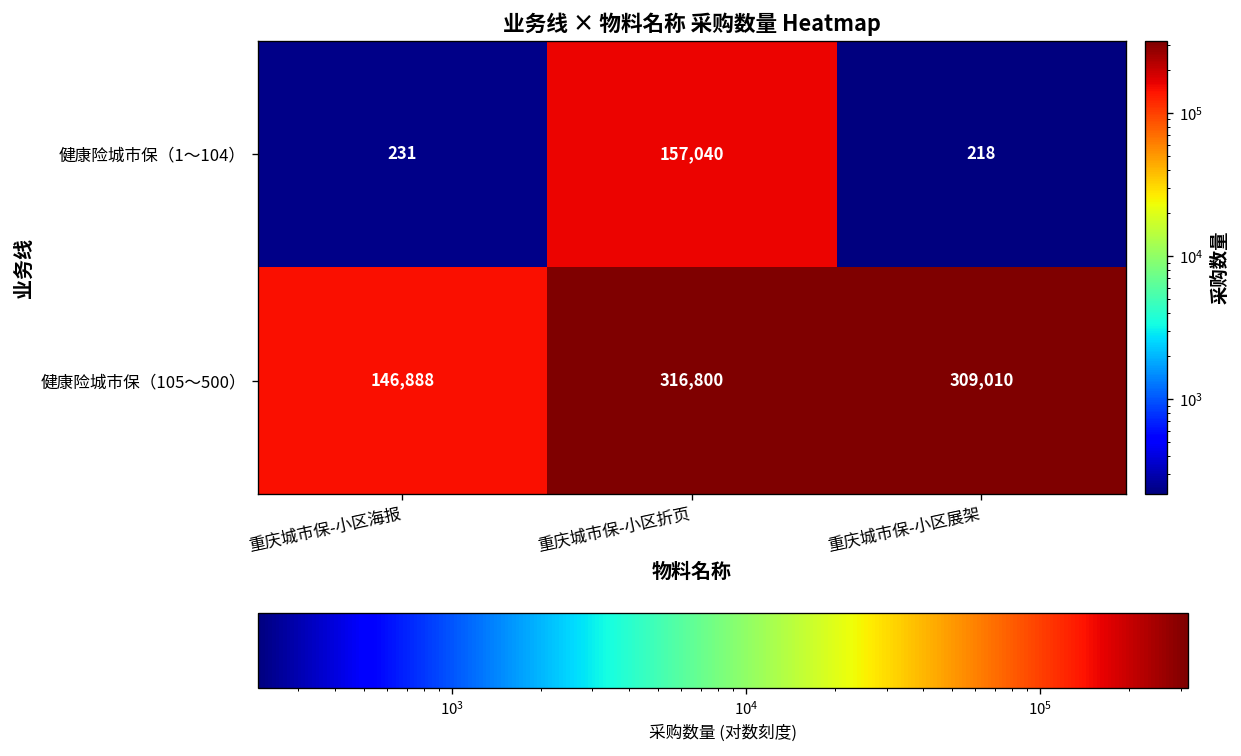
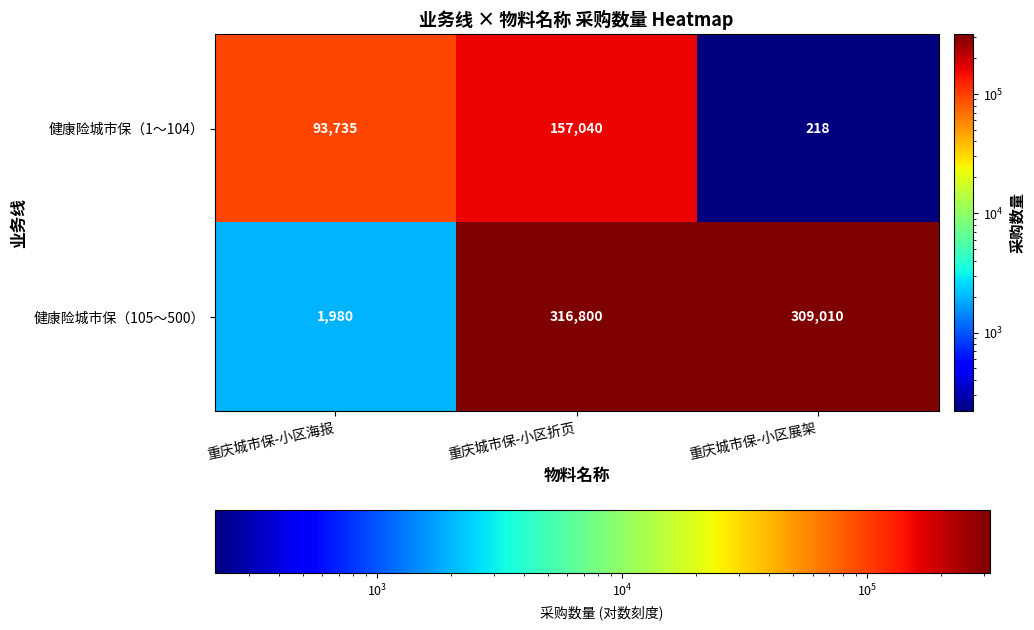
健康险城市保（1～104）, 重庆城市保-小区海报: 231 -> 93,735
健康险城市保（105～500）, 重庆城市保-小区海报: 146,888 -> 1,980
